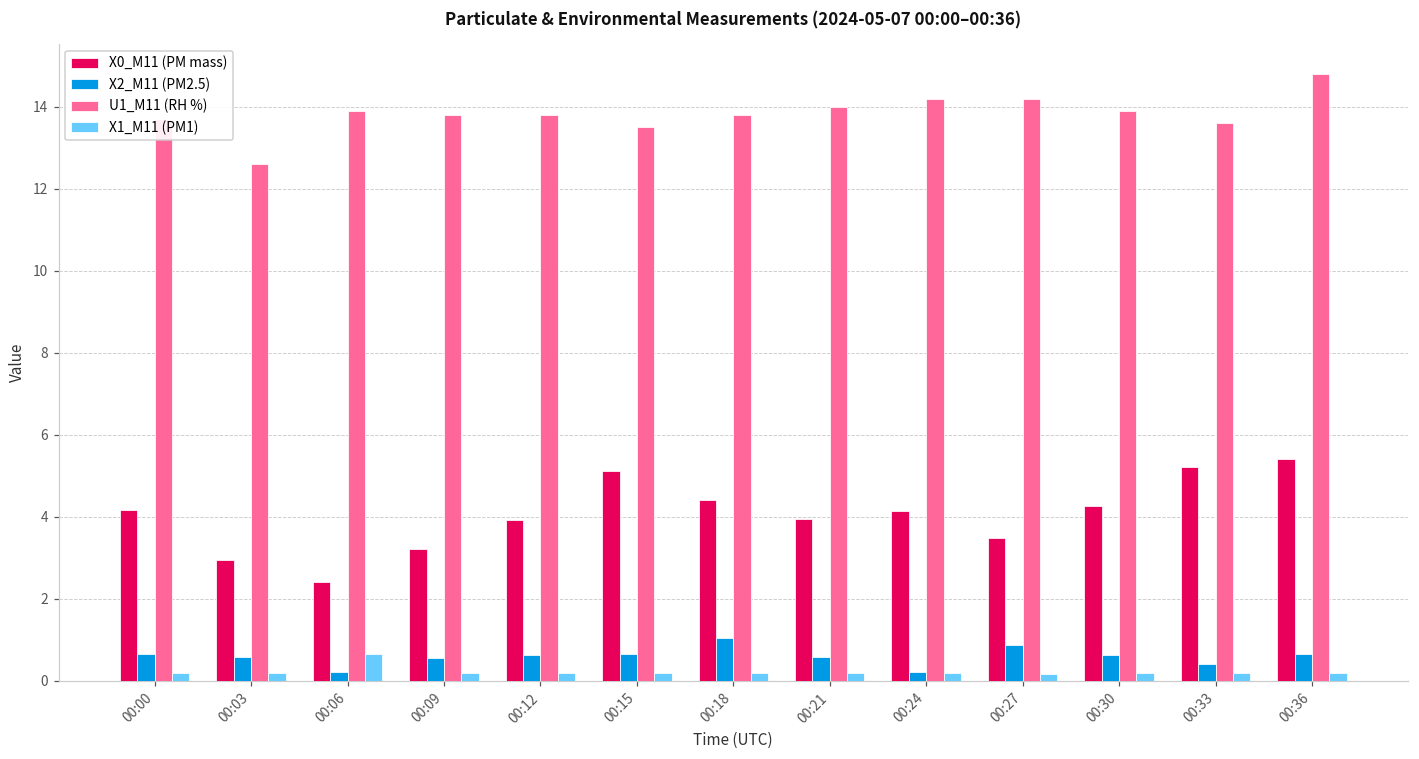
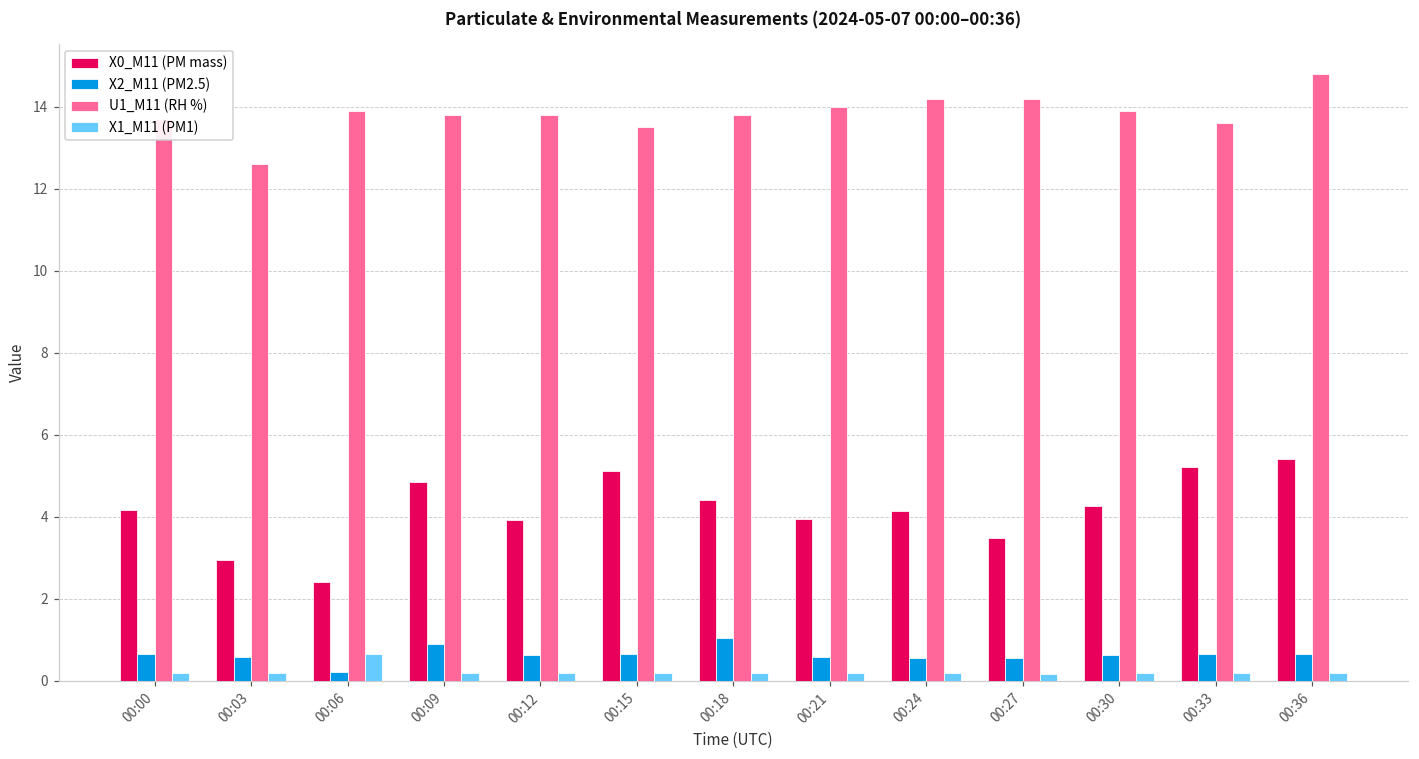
X0_M11 (PM mass), 00:09: 3.2 -> 4.8
X2_M11 (PM2.5), 00:09: 0.6 -> 0.9
X2_M11 (PM2.5), 00:24: 0.2 -> 0.6
X2_M11 (PM2.5), 00:27: 0.9 -> 0.6
X2_M11 (PM2.5), 00:33: 0.4 -> 0.7
